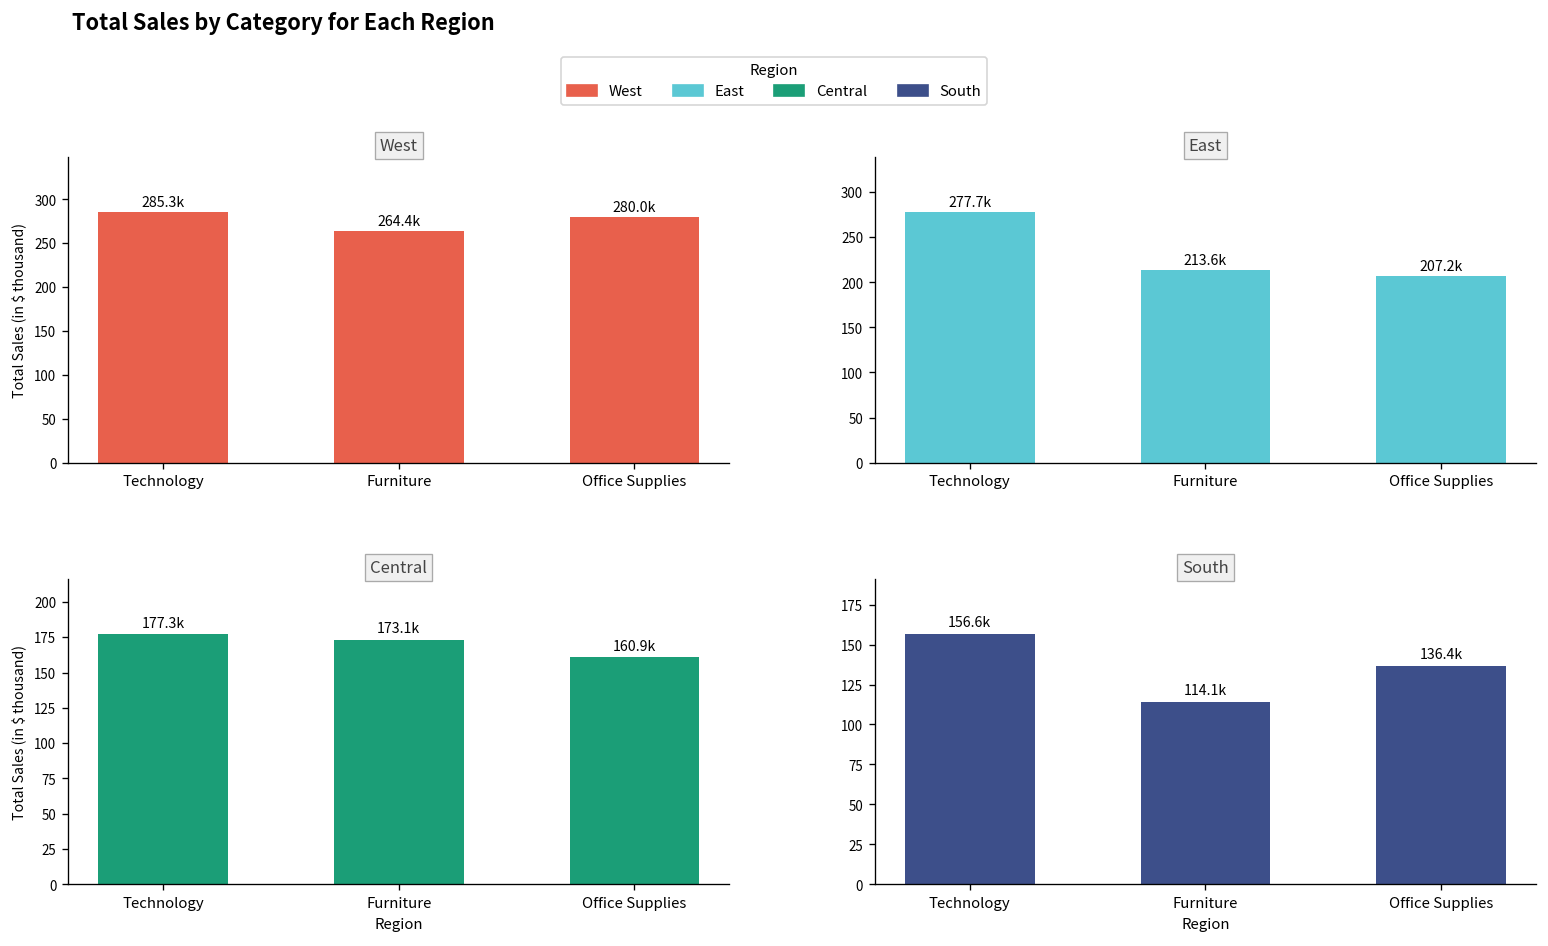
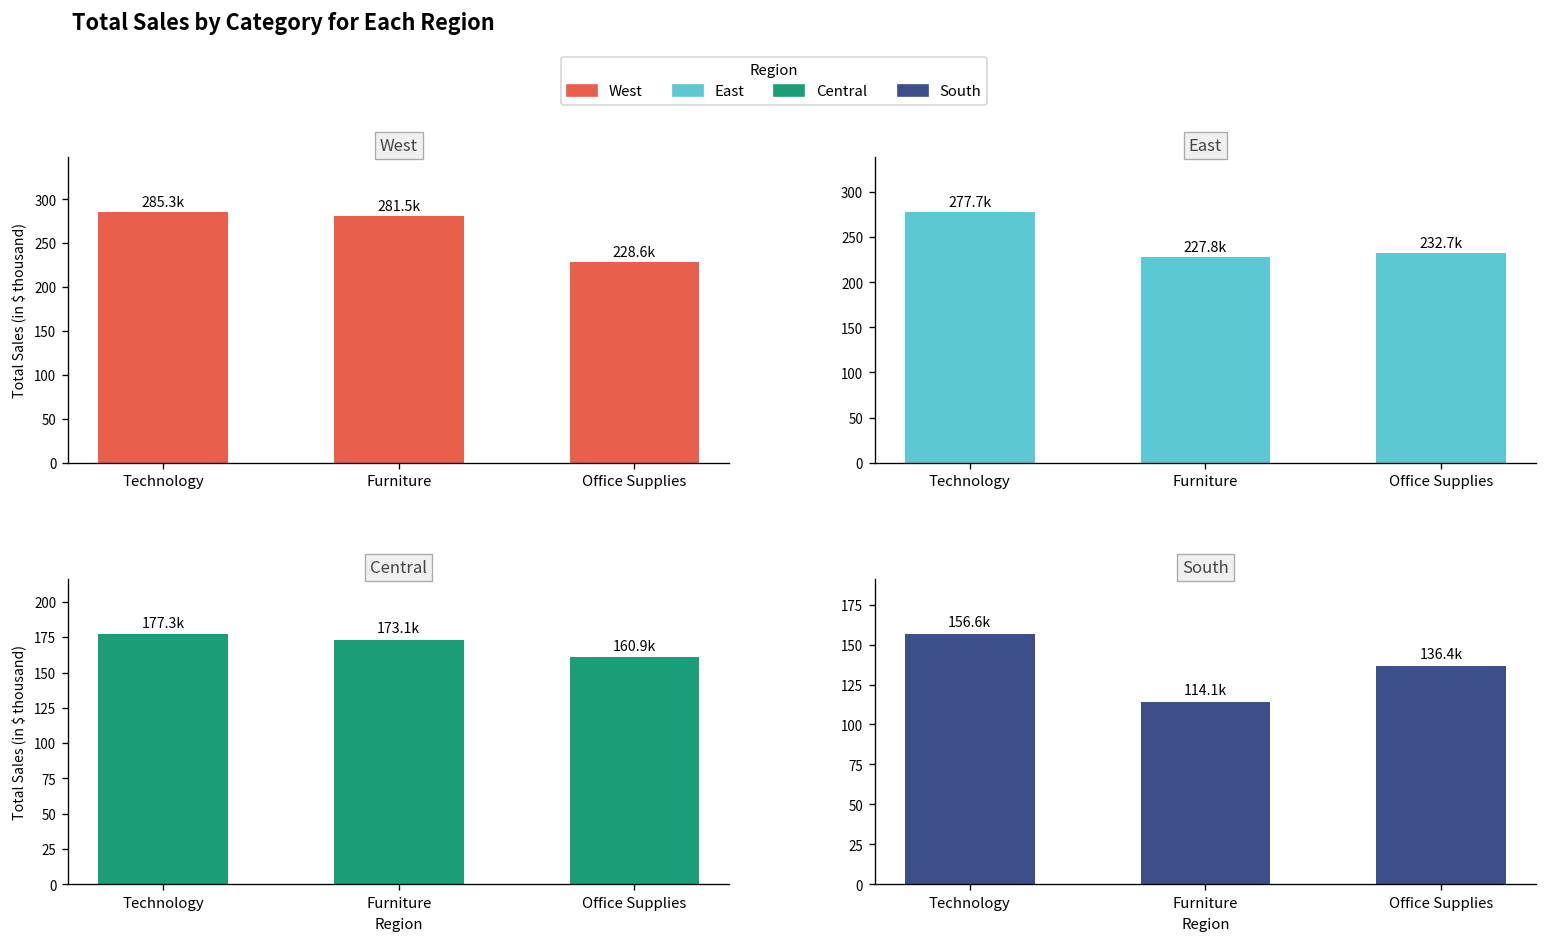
West, Furniture: 264.4k -> 281.5k
West, Office Supplies: 280.0k -> 228.6k
East, Furniture: 213.6k -> 227.8k
East, Office Supplies: 207.2k -> 232.7k
